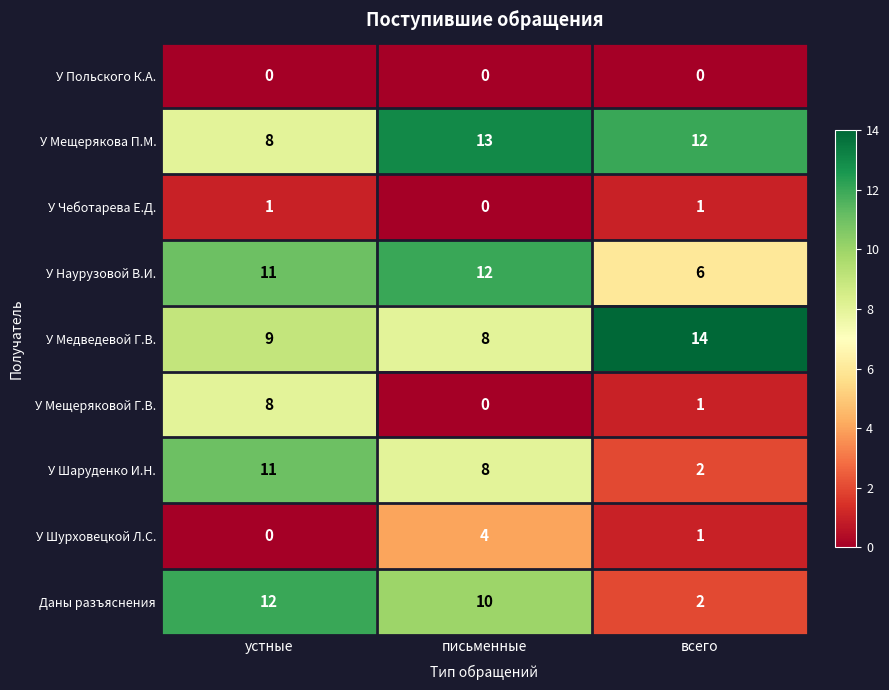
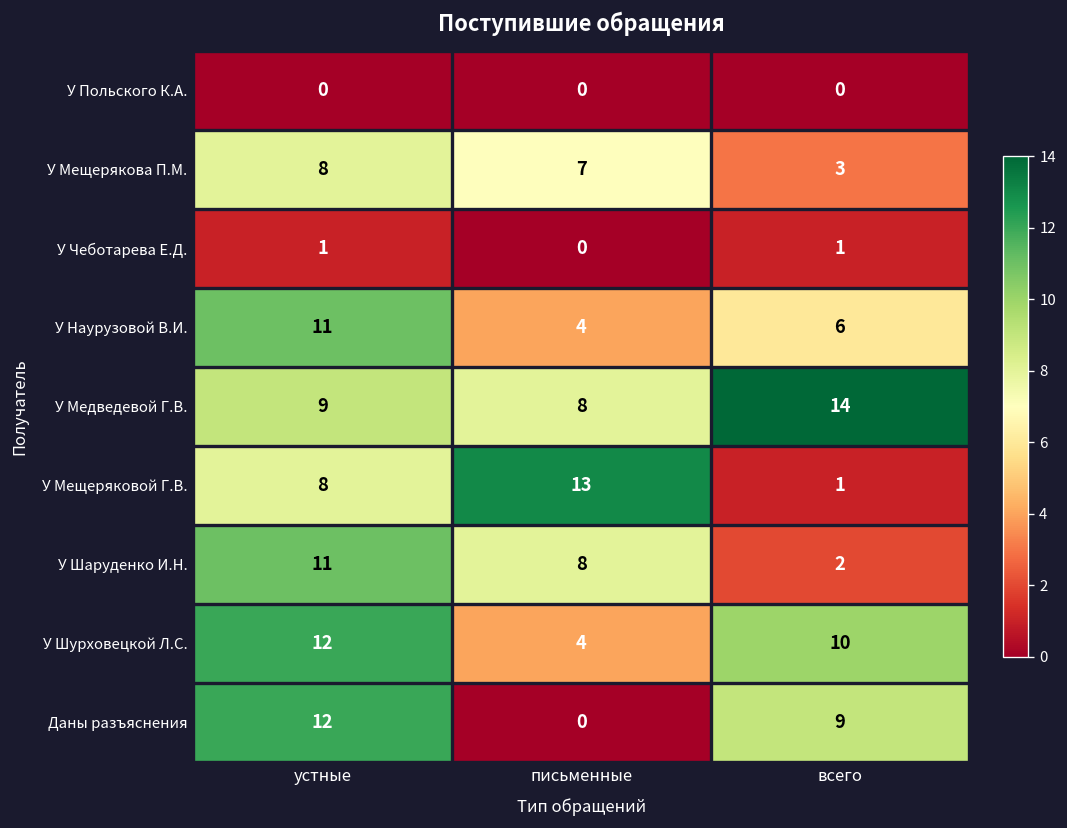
У Мещерякова П.М., письменные: 13 -> 7
У Мещерякова П.М., всего: 12 -> 3
У Наурузовой В.И., письменные: 12 -> 4
У Мещеряковой Г.В., письменные: 0 -> 13
У Шурховецкой Л.С., устные: 0 -> 12
У Шурховецкой Л.С., всего: 1 -> 10
Даны разъяснения, письменные: 10 -> 0
Даны разъяснения, всего: 2 -> 9
